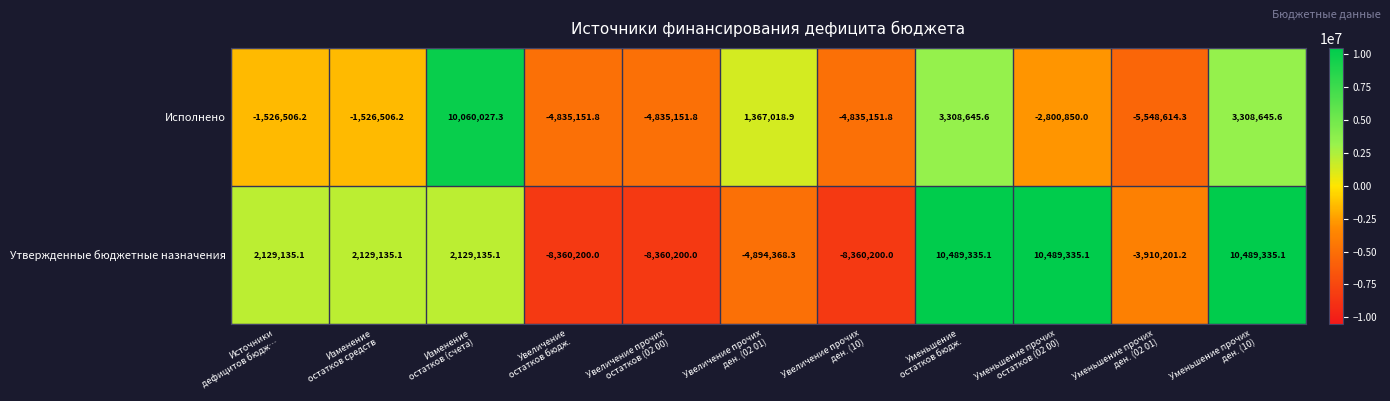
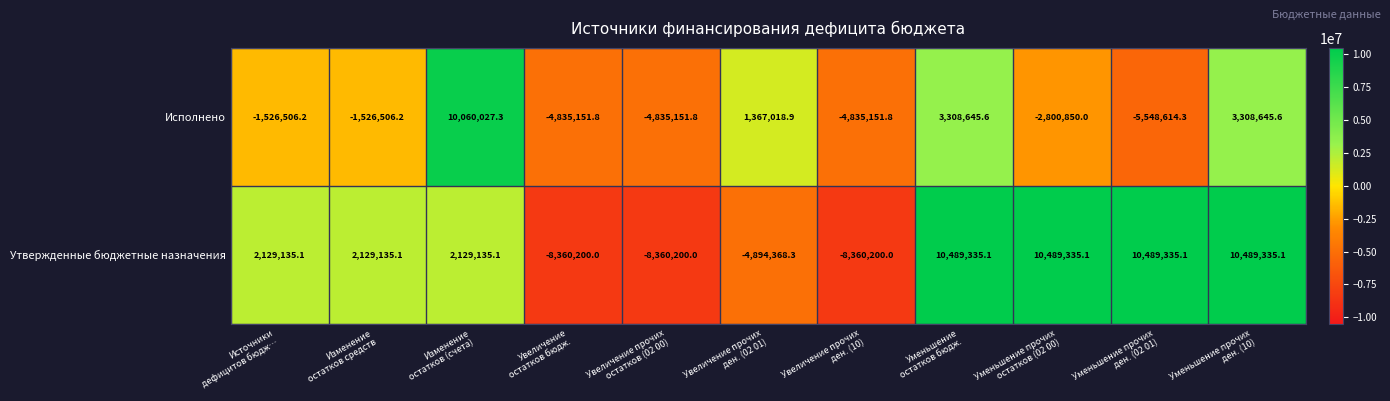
Утвержденные бюджетные назначения, Уменьшение прочих ден. (02 01): -3,910,201.2 -> 10,489,335.1
